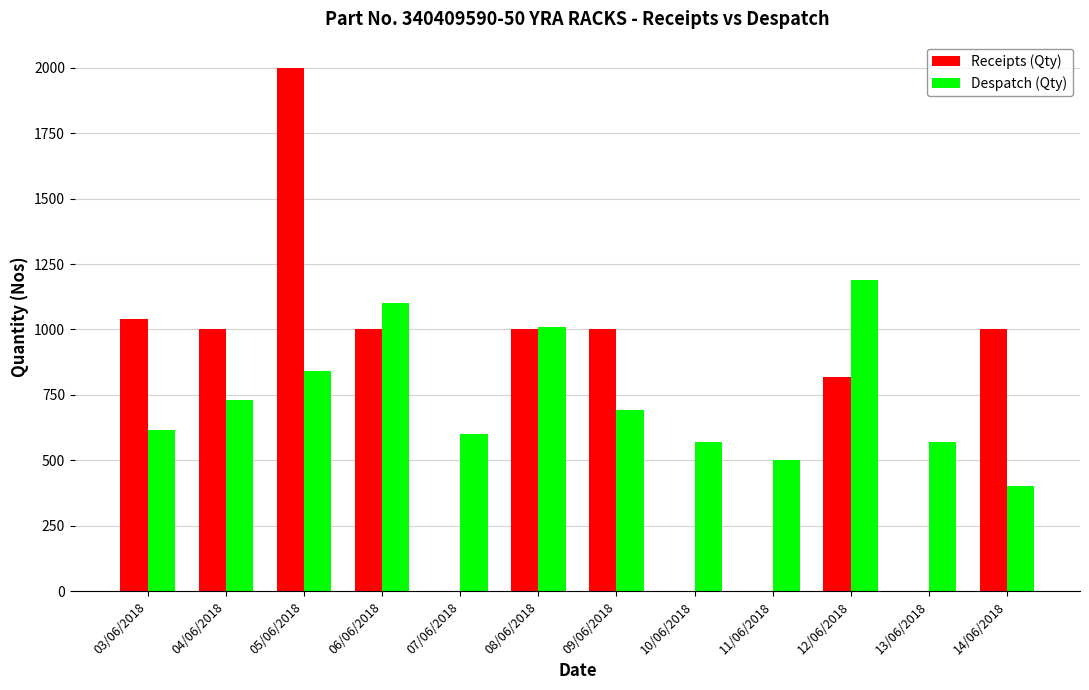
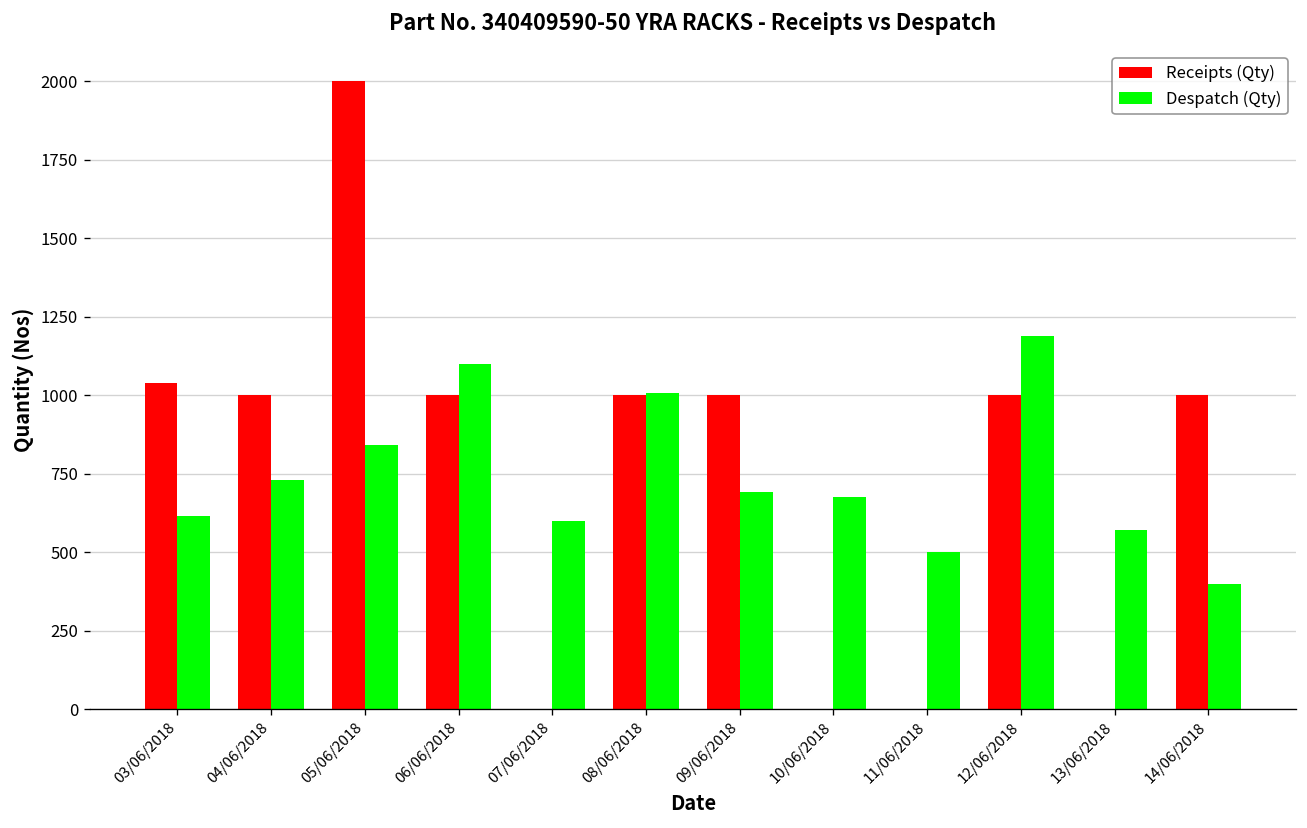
Despatch (Qty), 10/06/2018: 570 -> 680
Receipts (Qty), 12/06/2018: 820 -> 1000
